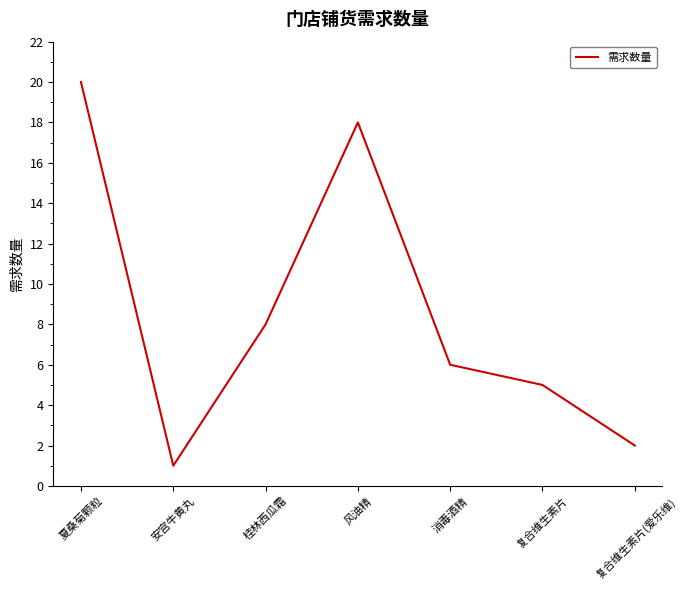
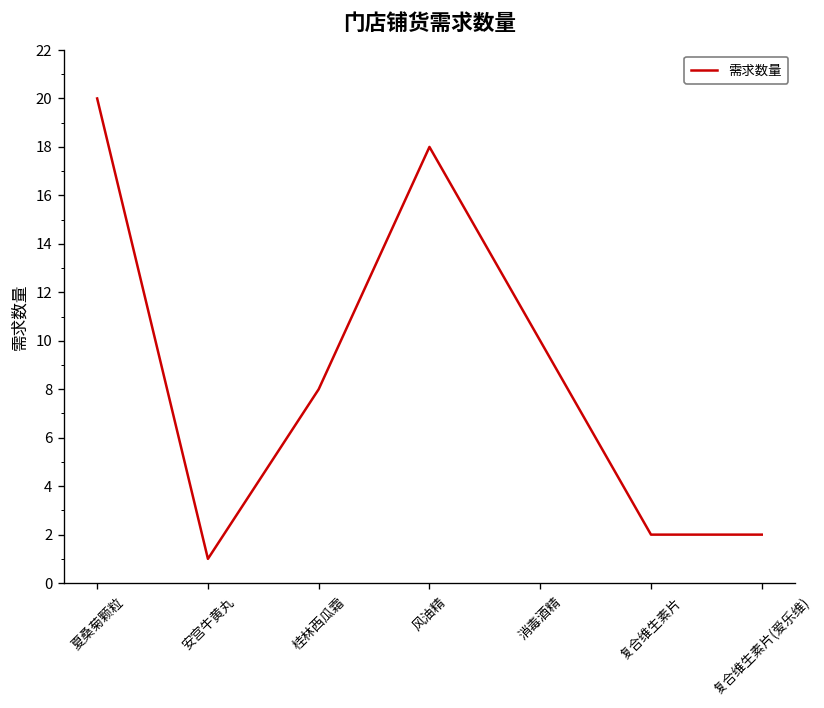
消毒酒精: 6 -> 10
复合维生素片: 5 -> 2
